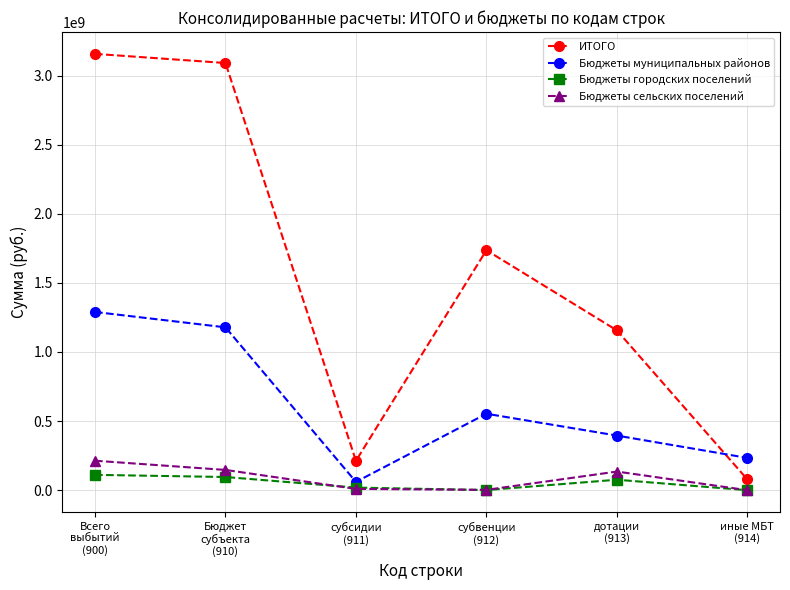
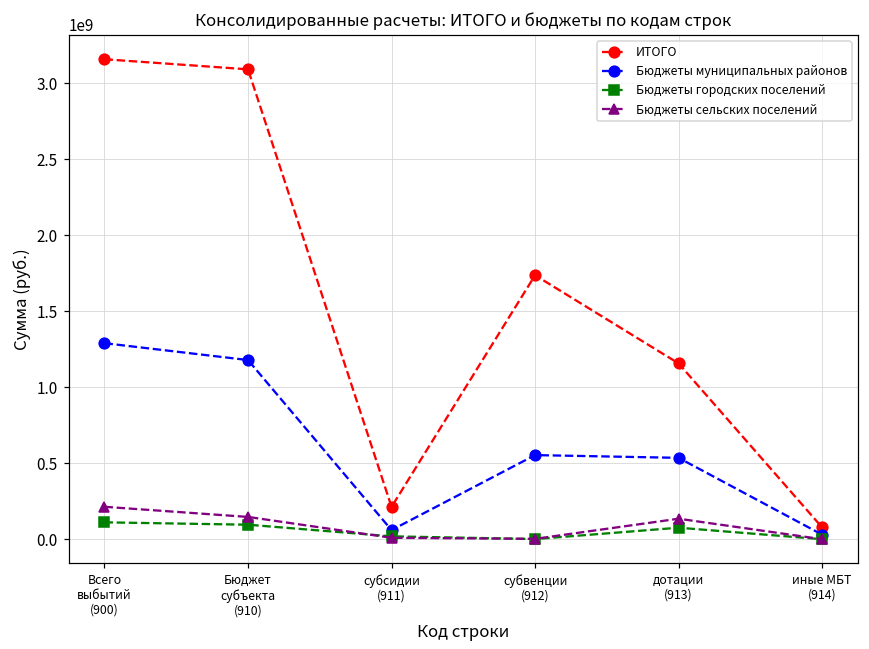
Бюджеты муниципальных районов, дотации (913): 400000000 -> 540000000
Бюджеты муниципальных районов, иные МБТ (914): 230000000 -> 30000000
